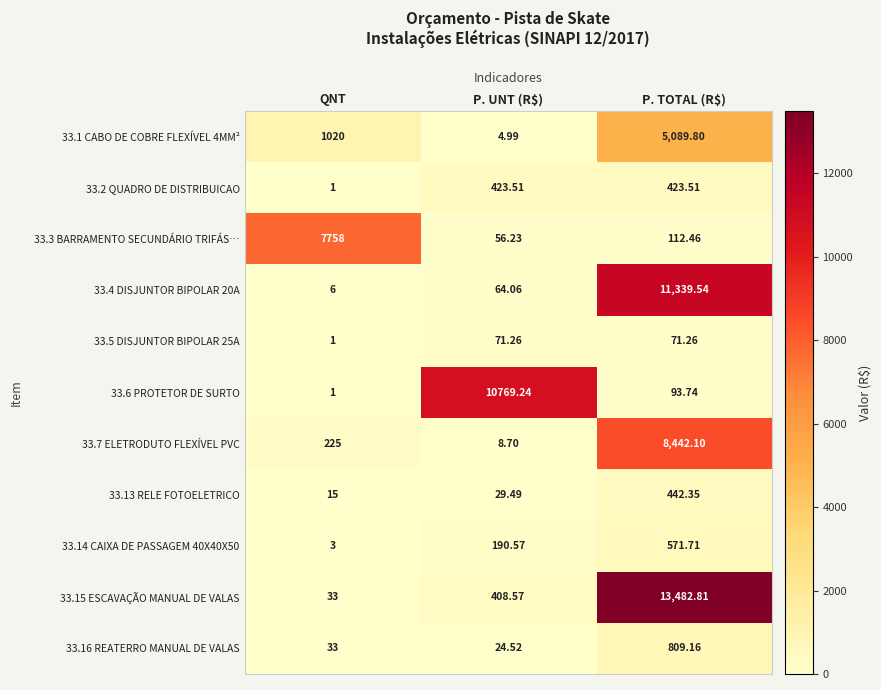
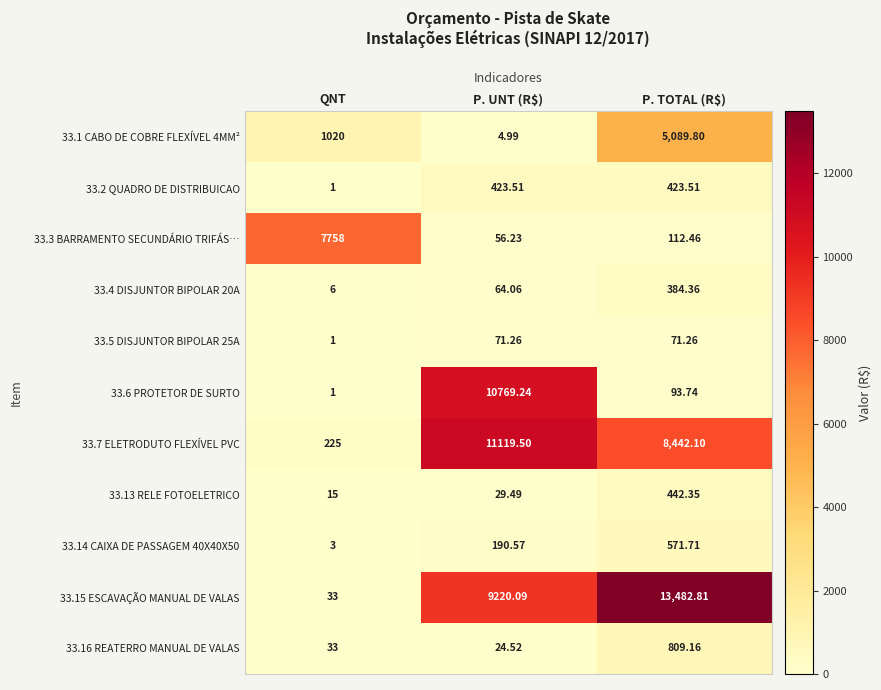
33.4 DISJUNTOR BIPOLAR 20A, P. TOTAL (R$): 11,339.54 -> 384.36
33.7 ELETRODUTO FLEXÍVEL PVC, P. UNT (R$): 8.70 -> 11119.50
33.15 ESCAVAÇÃO MANUAL DE VALAS, P. UNT (R$): 408.57 -> 9220.09
